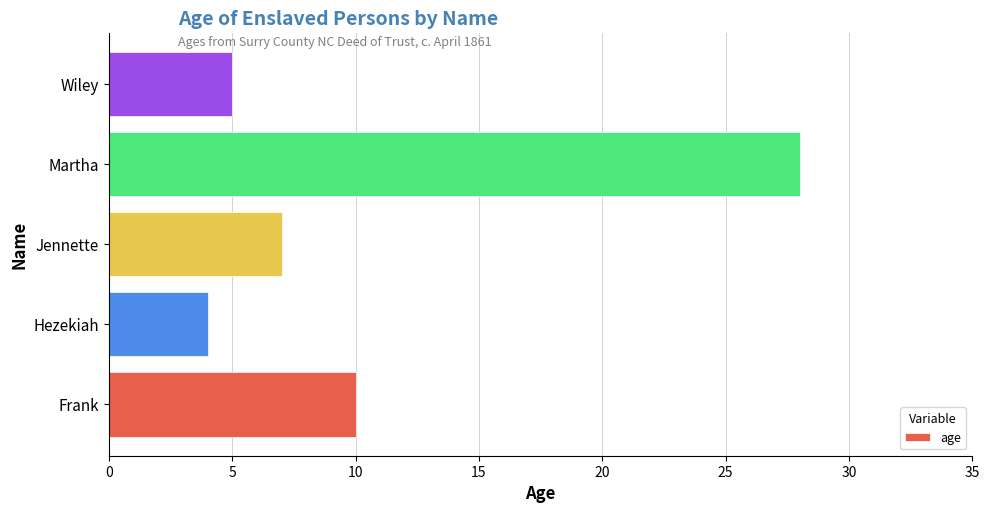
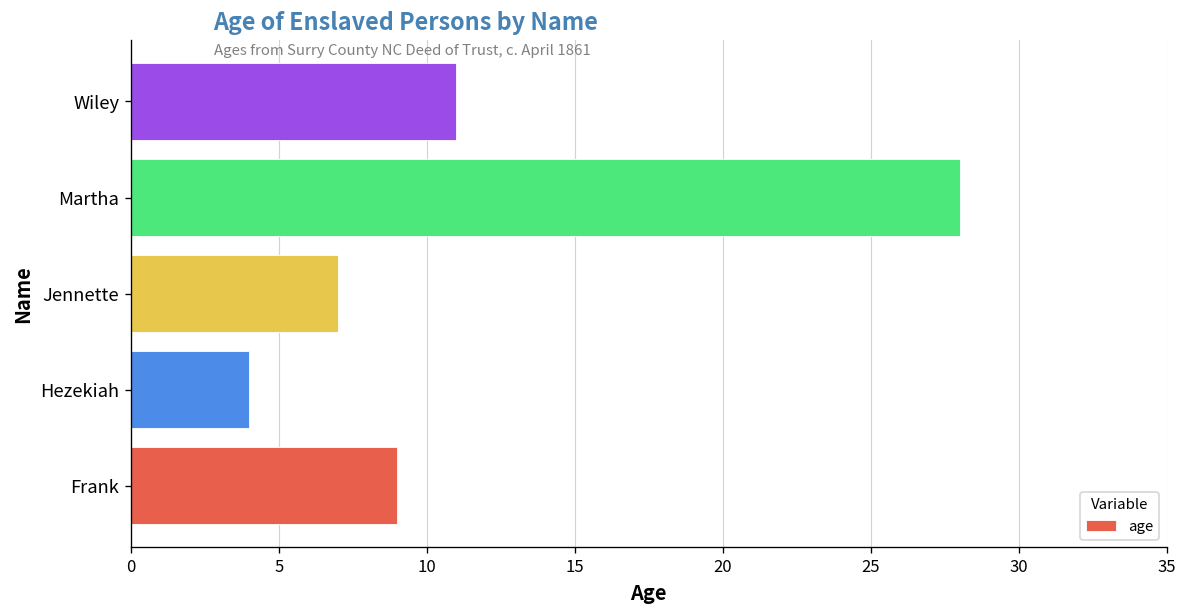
Wiley: 5 -> 11
Frank: 10 -> 9
